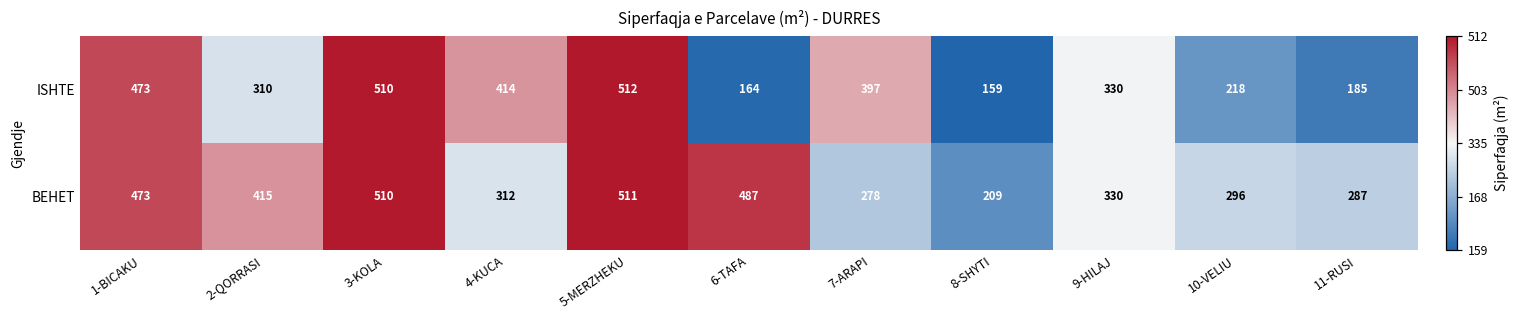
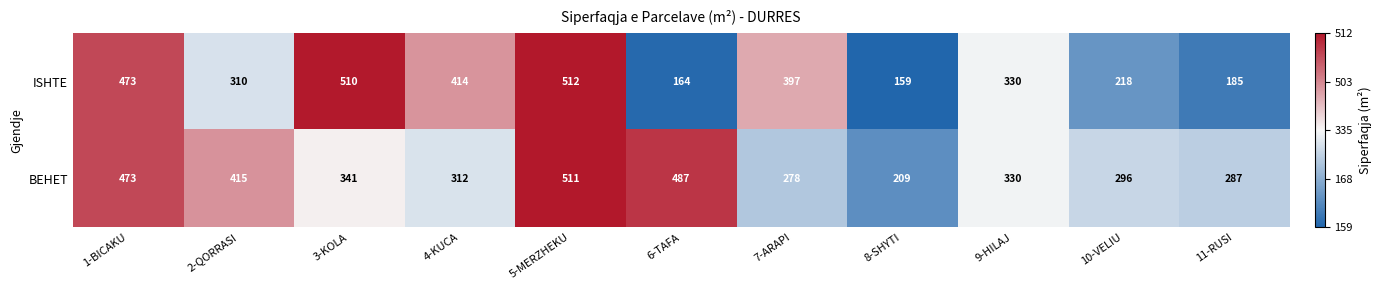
BEHET, 3-KOLA: 510 -> 341
